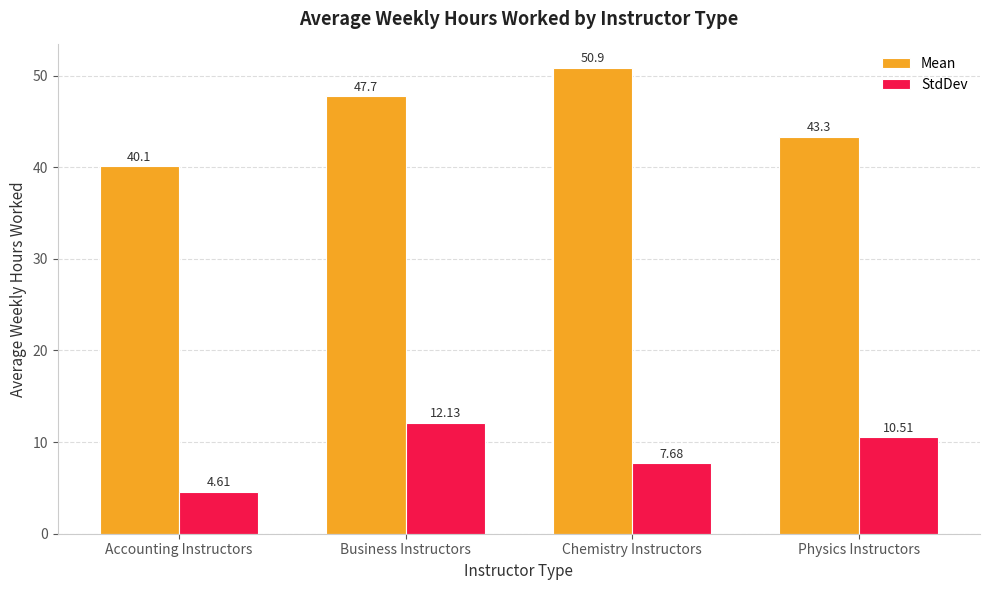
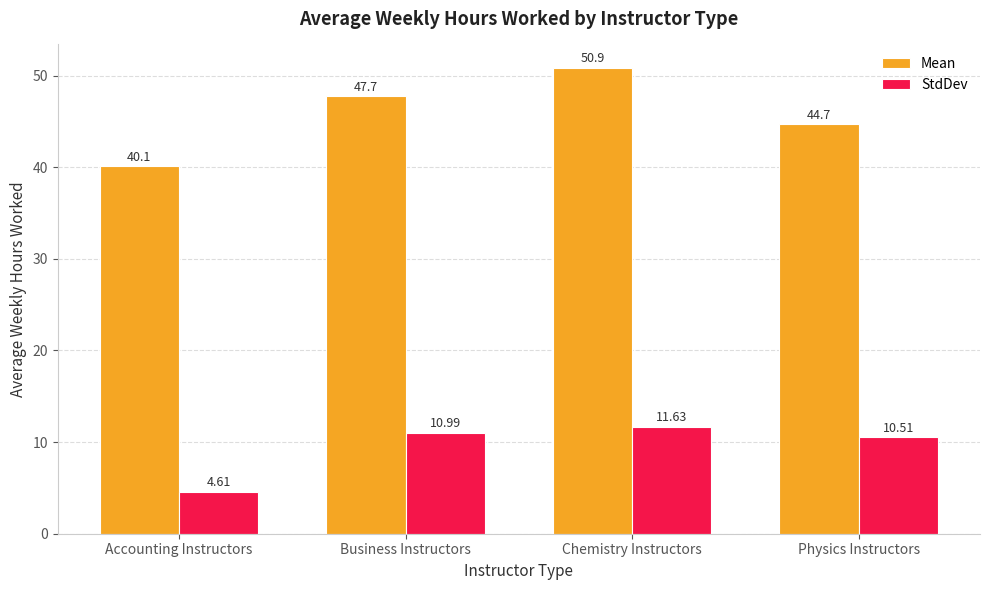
StdDev, Business Instructors: 12.13 -> 10.99
StdDev, Chemistry Instructors: 7.68 -> 11.63
Mean, Physics Instructors: 43.3 -> 44.7
